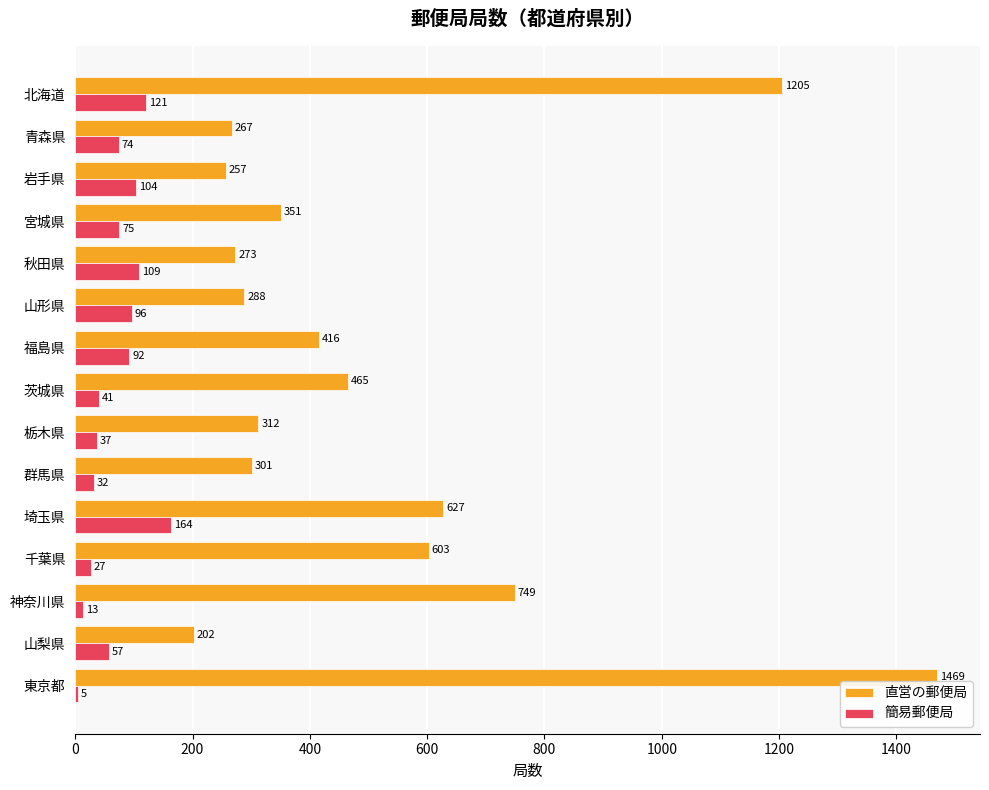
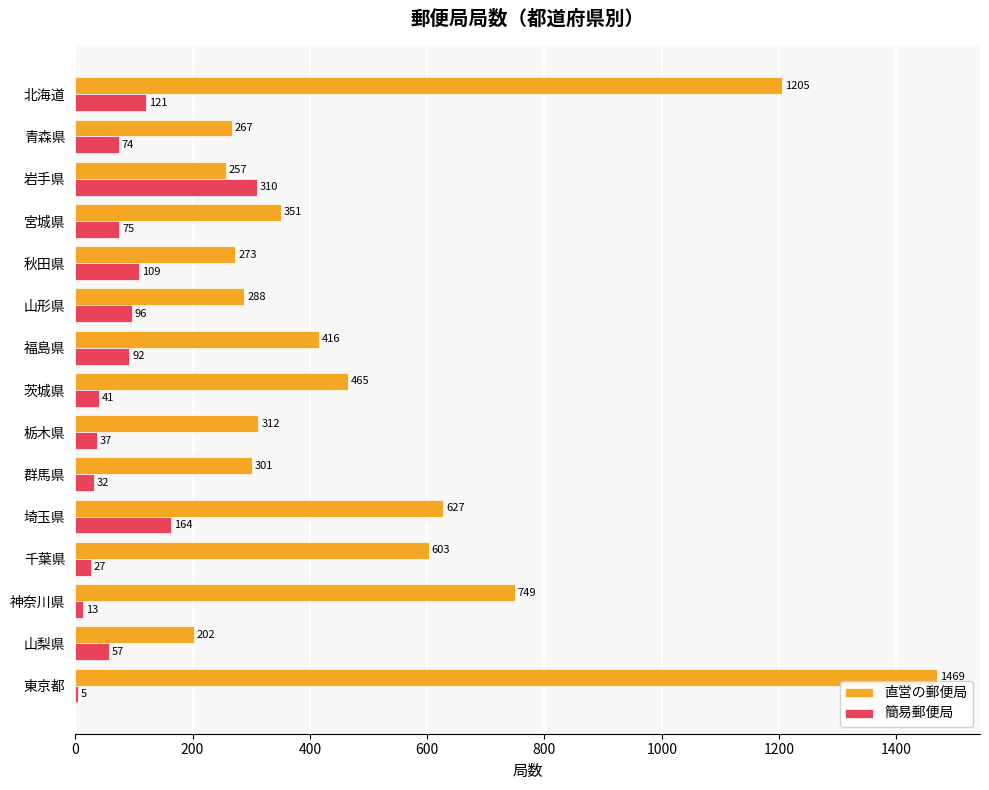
簡易郵便局, 岩手県: 104 -> 310
